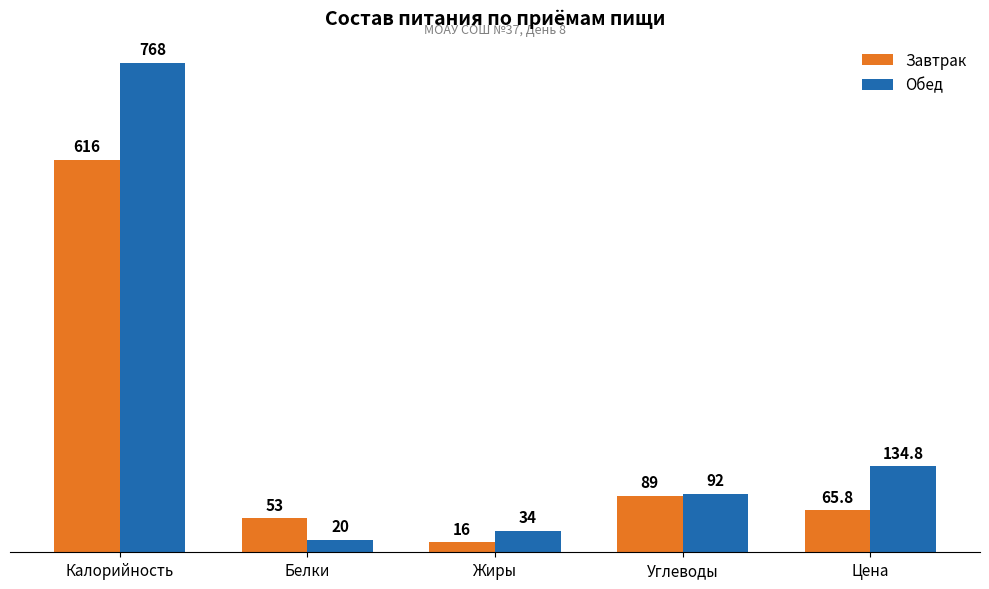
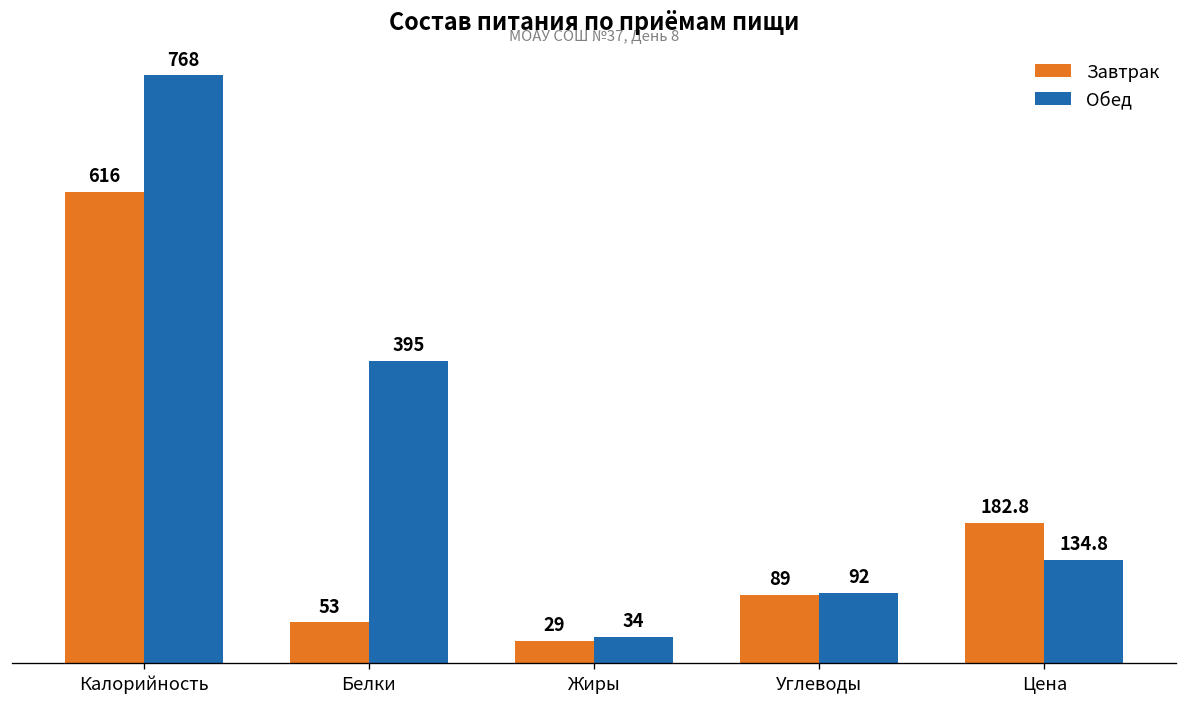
Обед, Белки: 20 -> 395
Завтрак, Жиры: 16 -> 29
Завтрак, Цена: 65.8 -> 182.8
